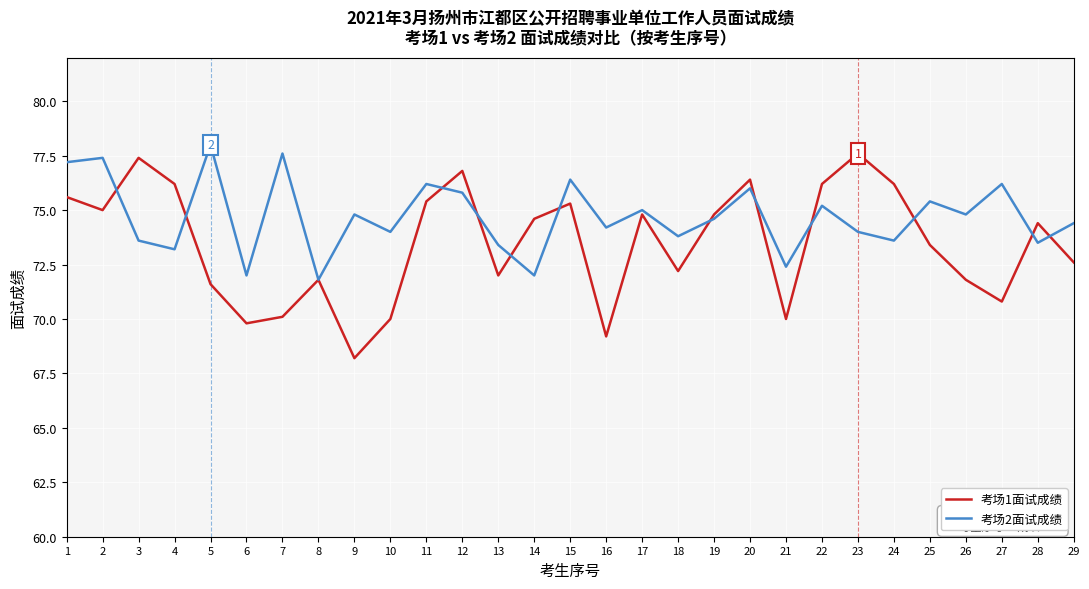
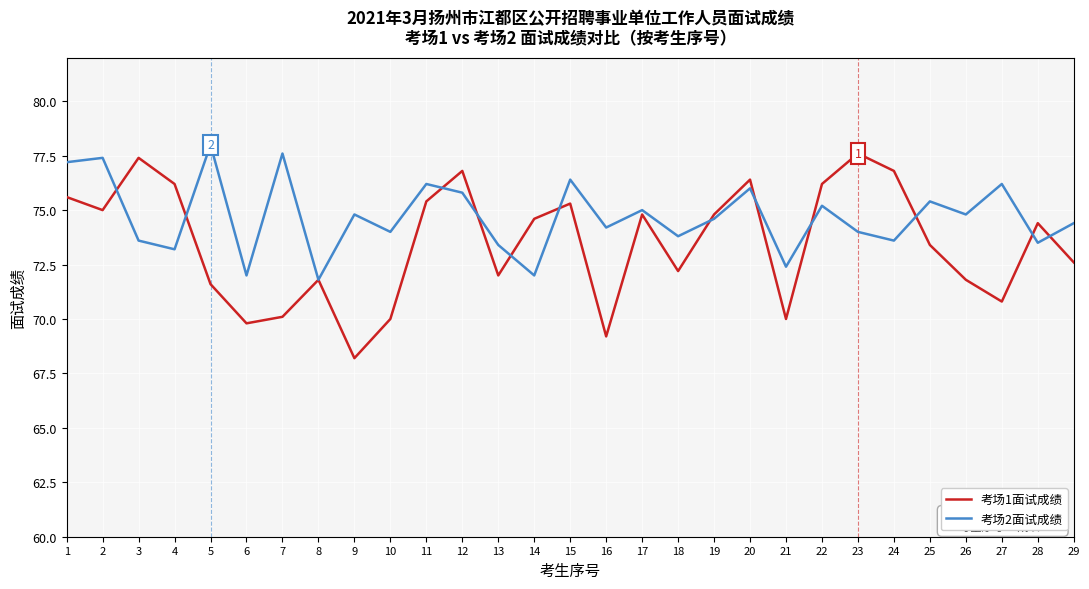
考场1面试成绩, 24: 76.2 -> 76.8
